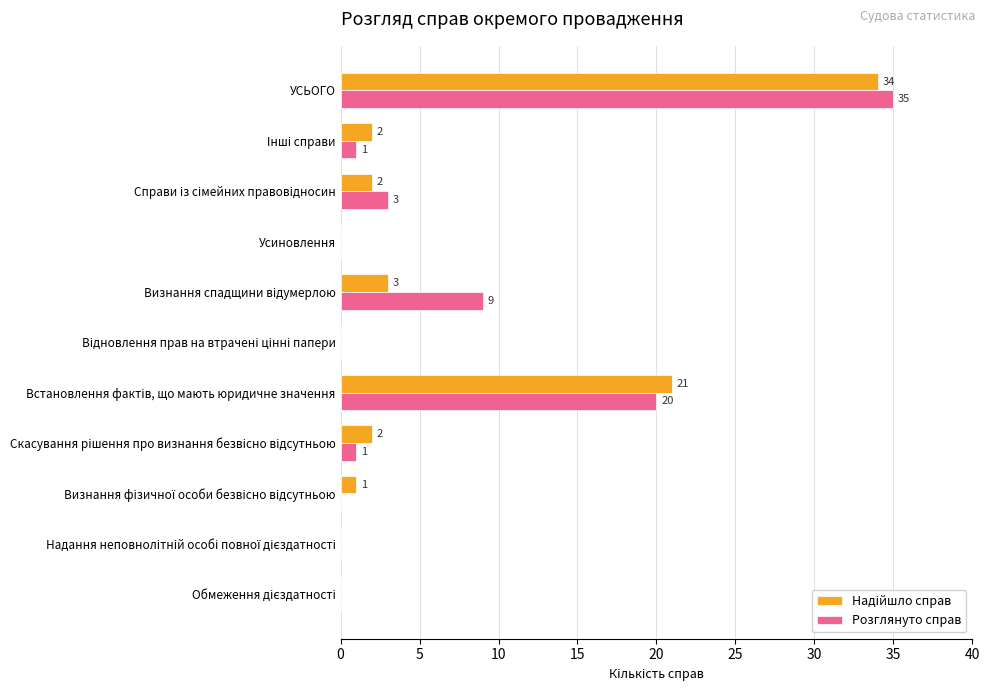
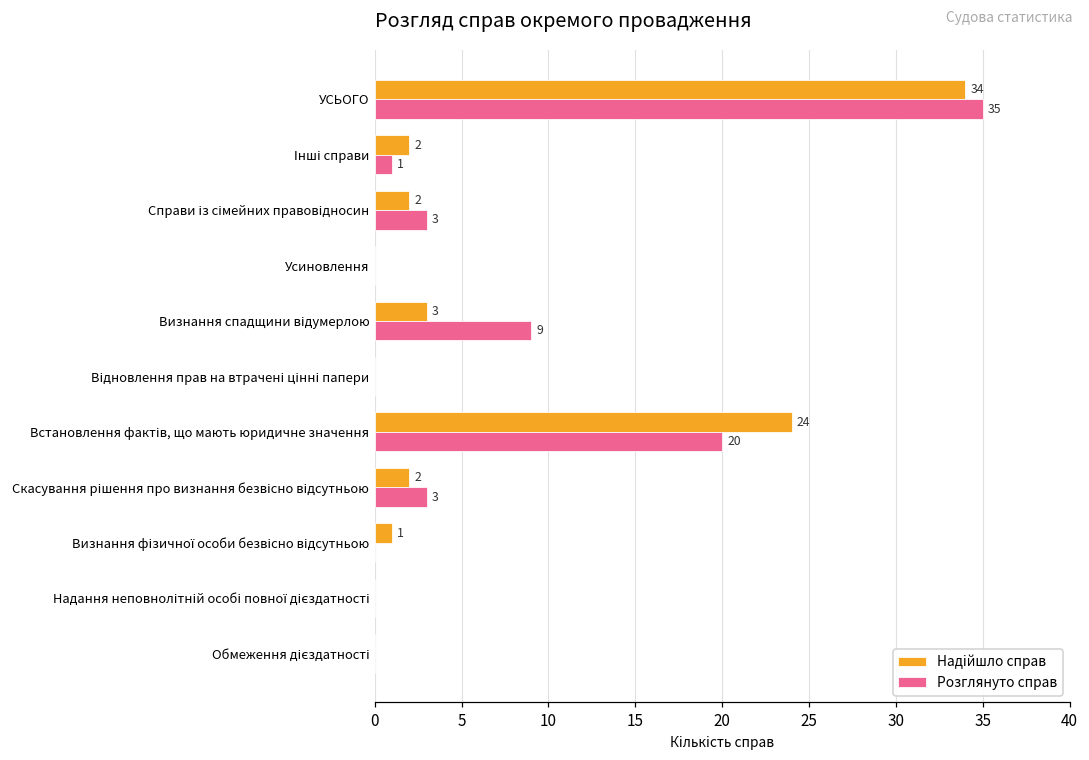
Надійшло справ, Встановлення фактів, що мають юридичне значення: 21 -> 24
Розглянуто справ, Скасування рішення про визнання безвісно відсутньою: 1 -> 3
